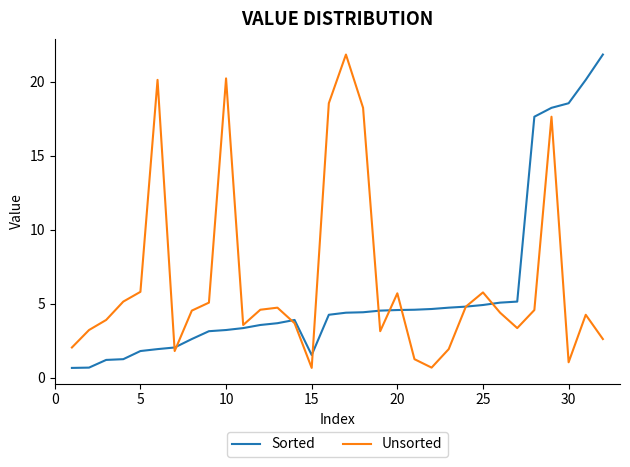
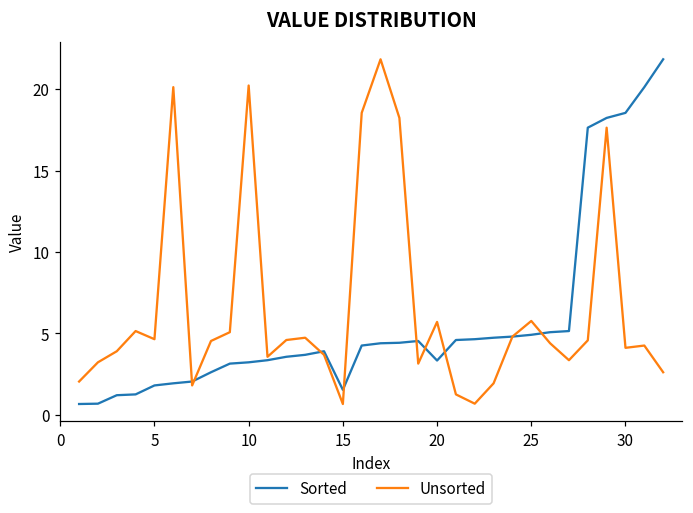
Unsorted, 5: 5.8 -> 4.6
Sorted, 20: 4.6 -> 3.3
Unsorted, 30: 1.0 -> 4.1
